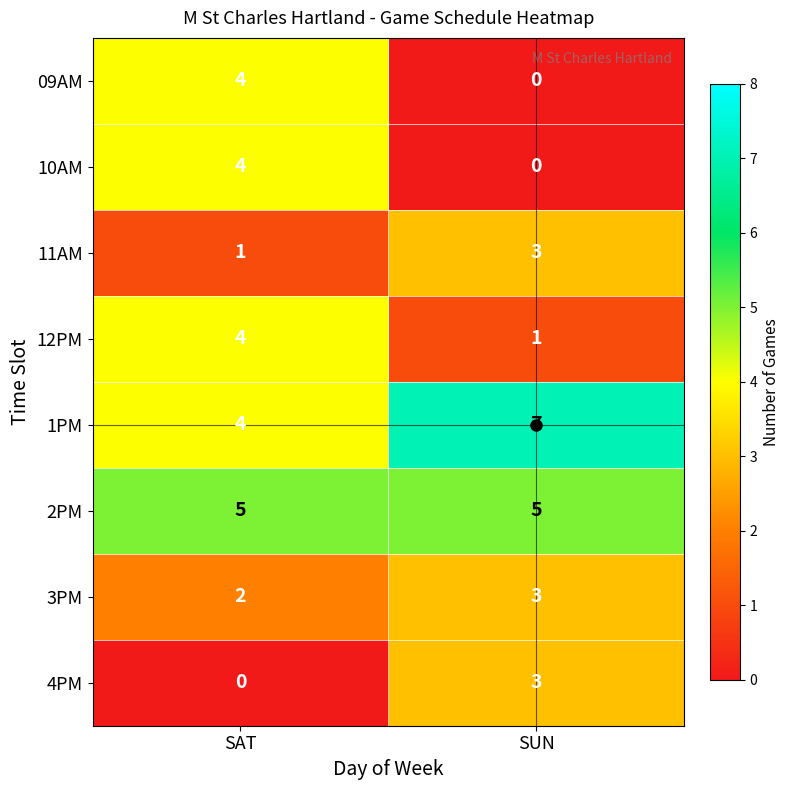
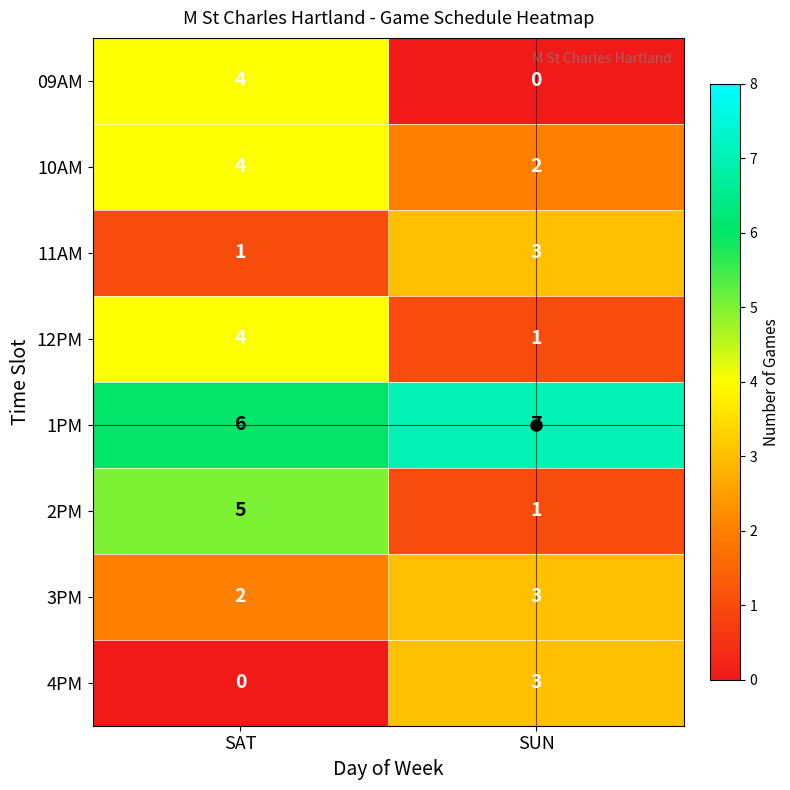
10AM, SUN: 0 -> 2
1PM, SAT: 4 -> 6
2PM, SUN: 5 -> 1
